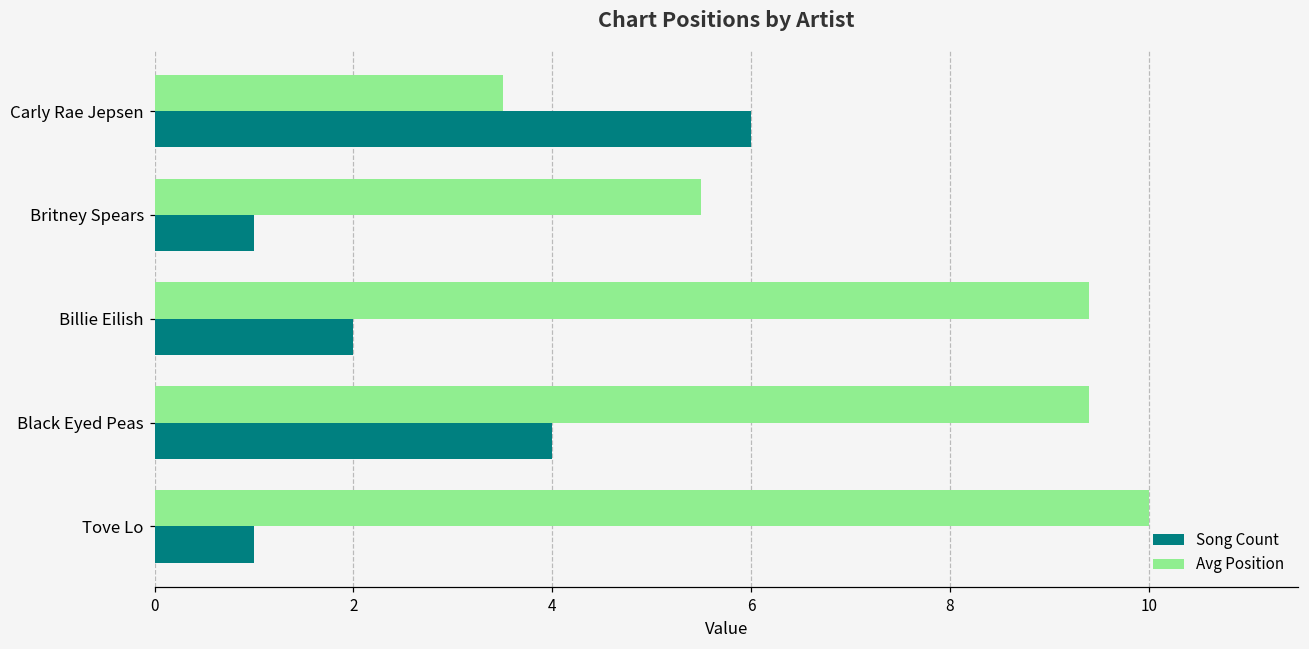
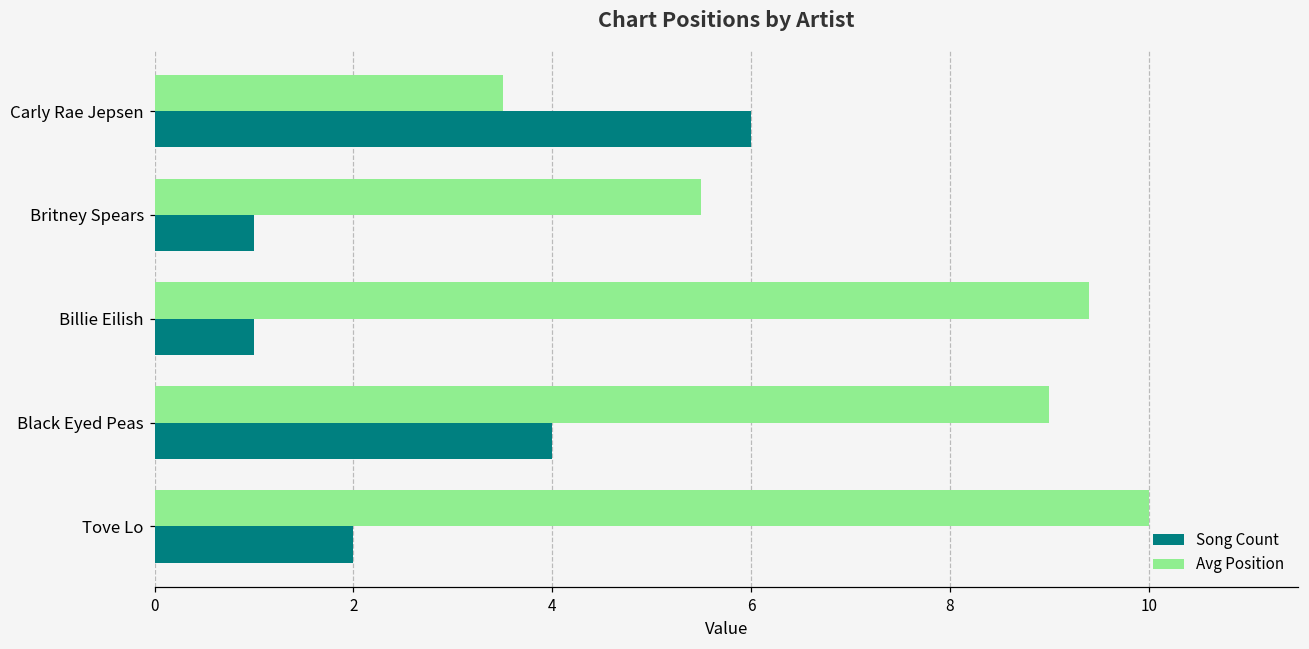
Song Count, Billie Eilish: 2 -> 1
Avg Position, Black Eyed Peas: 9.4 -> 9.0
Song Count, Tove Lo: 1 -> 2
